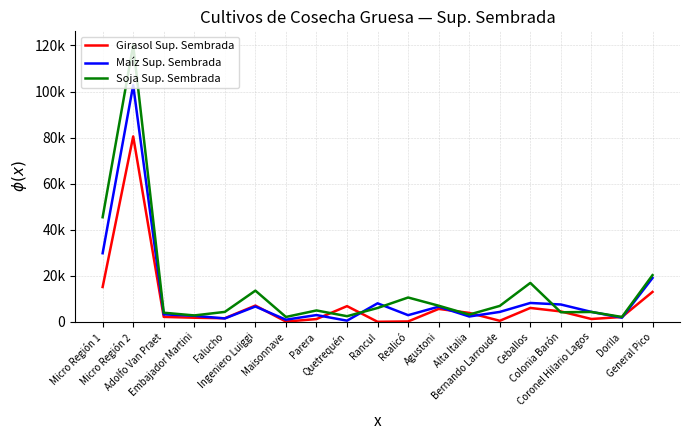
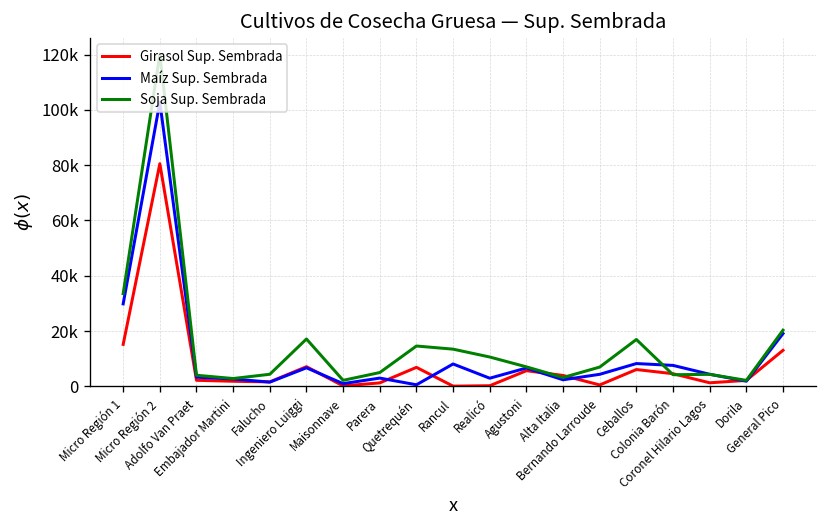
Soja Sup. Sembrada, Micro Región 1: 45000 -> 34000
Soja Sup. Sembrada, Ingeniero Luiggi: 14000 -> 17000
Soja Sup. Sembrada, Quetrequén: 3000 -> 15000
Soja Sup. Sembrada, Rancul: 6000 -> 13000
